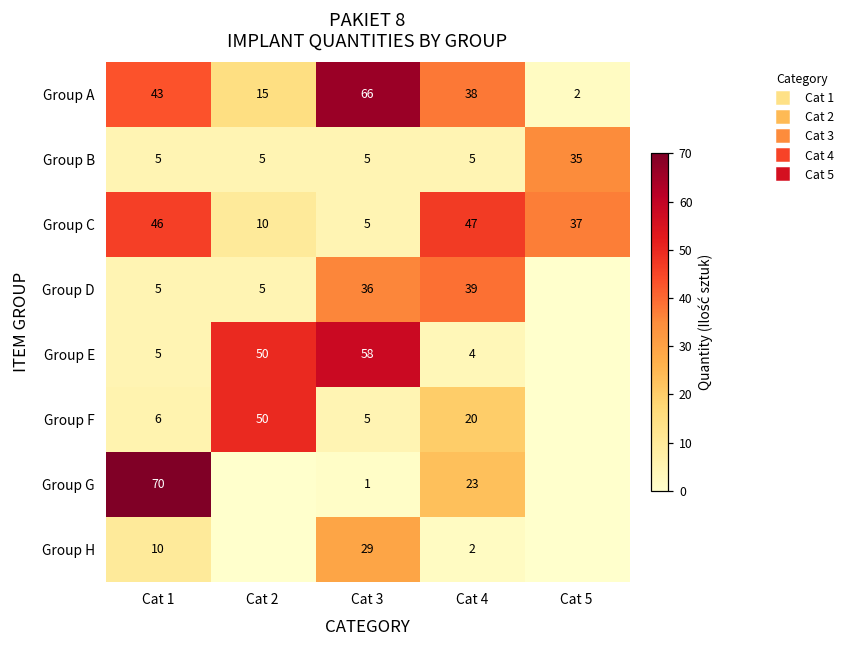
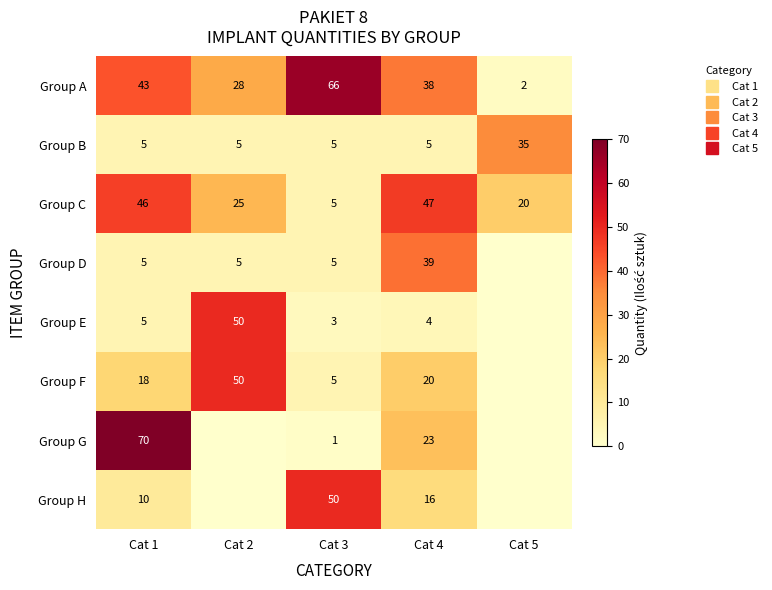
Group A, Cat 2: 15 -> 28
Group C, Cat 2: 10 -> 25
Group C, Cat 5: 37 -> 20
Group D, Cat 3: 36 -> 5
Group E, Cat 3: 58 -> 3
Group F, Cat 1: 6 -> 18
Group H, Cat 3: 29 -> 50
Group H, Cat 4: 2 -> 16
